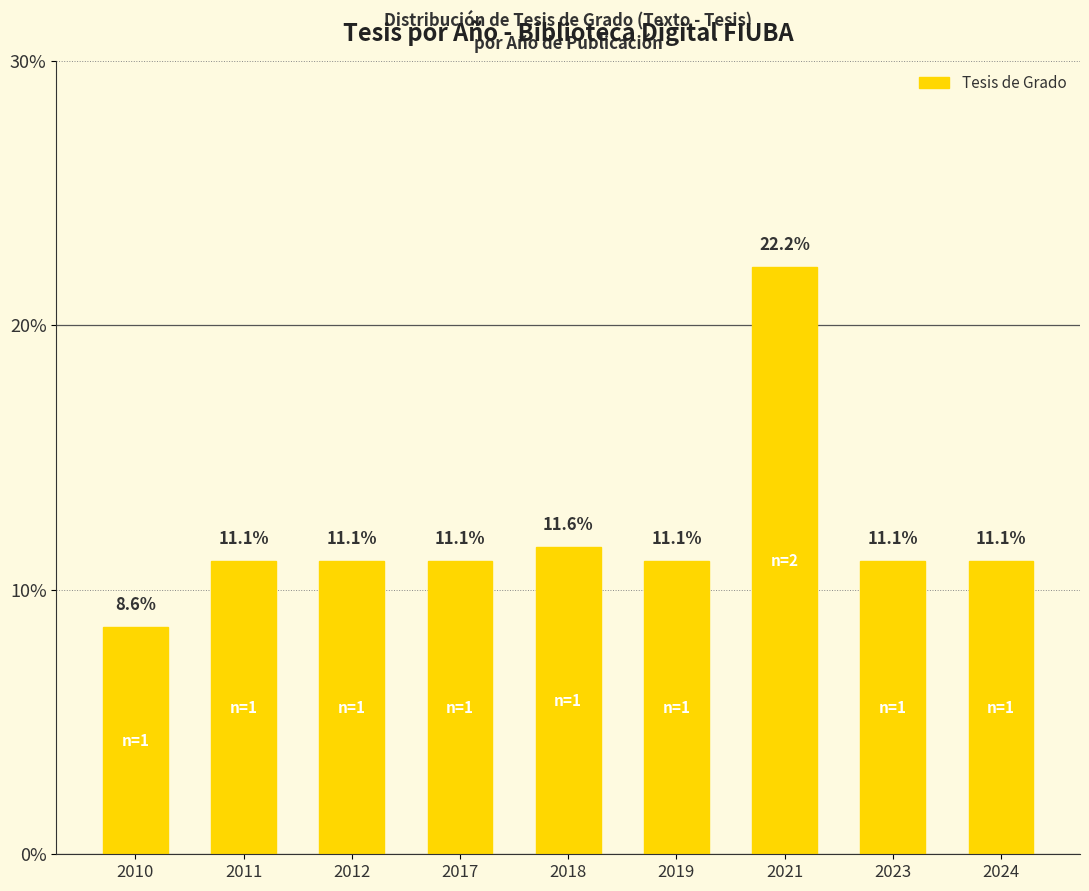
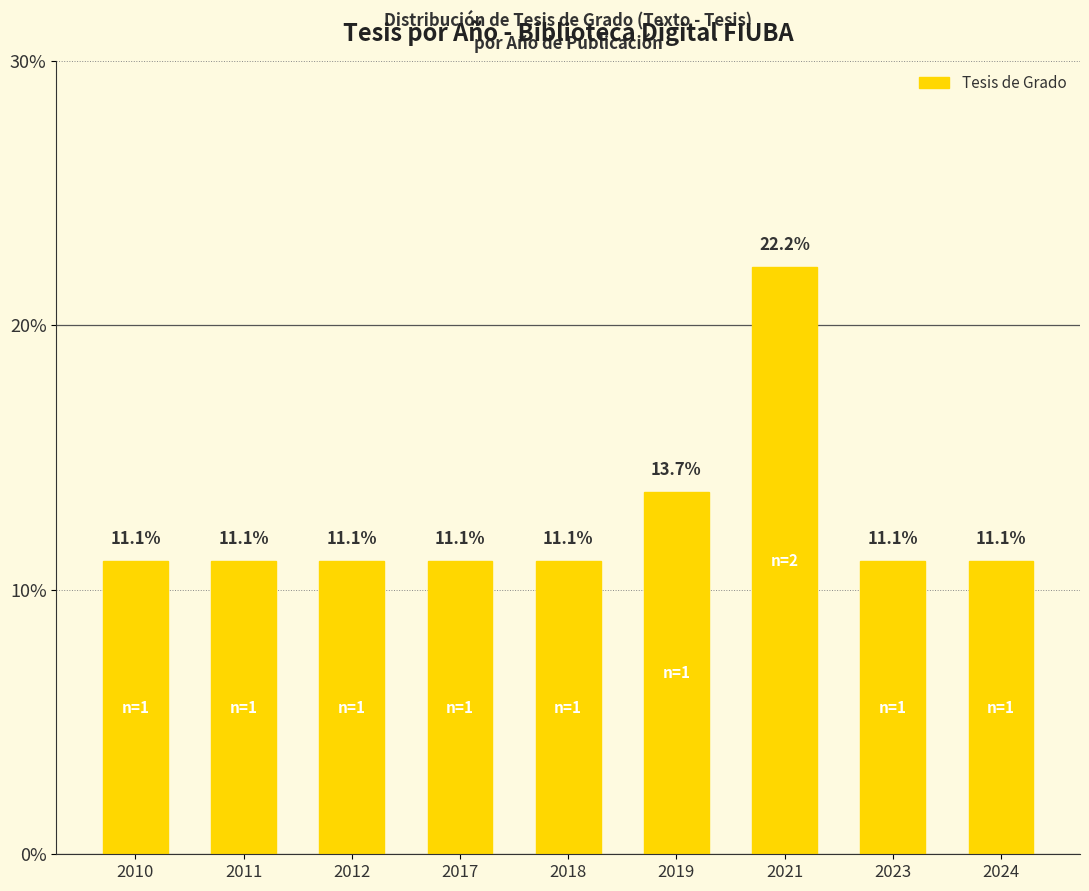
2010: 8.6% -> 11.1%
2018: 11.6% -> 11.1%
2019: 11.1% -> 13.7%
